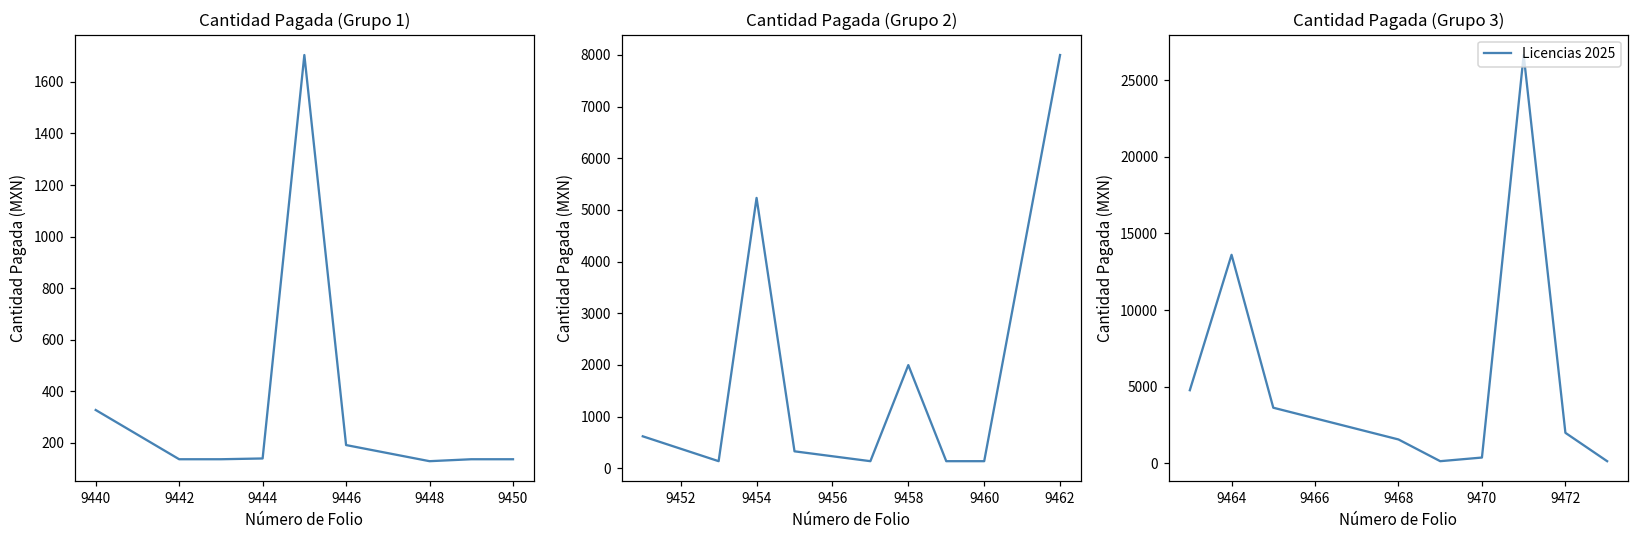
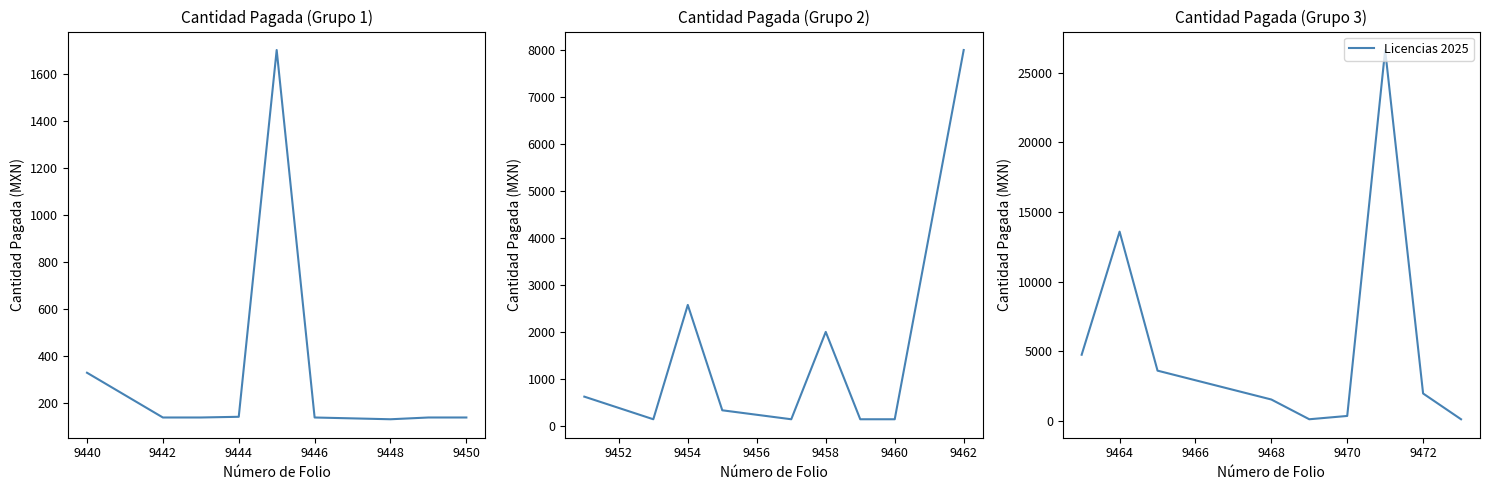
Cantidad Pagada (Grupo 1), 9446: 190 -> 140
Cantidad Pagada (Grupo 2), 9454: 5200 -> 2600
